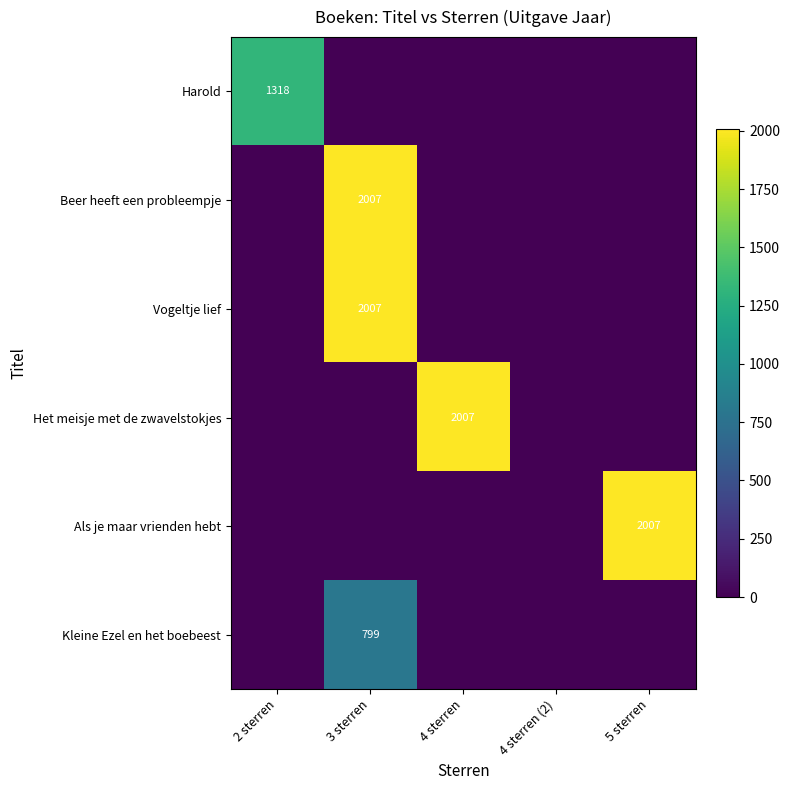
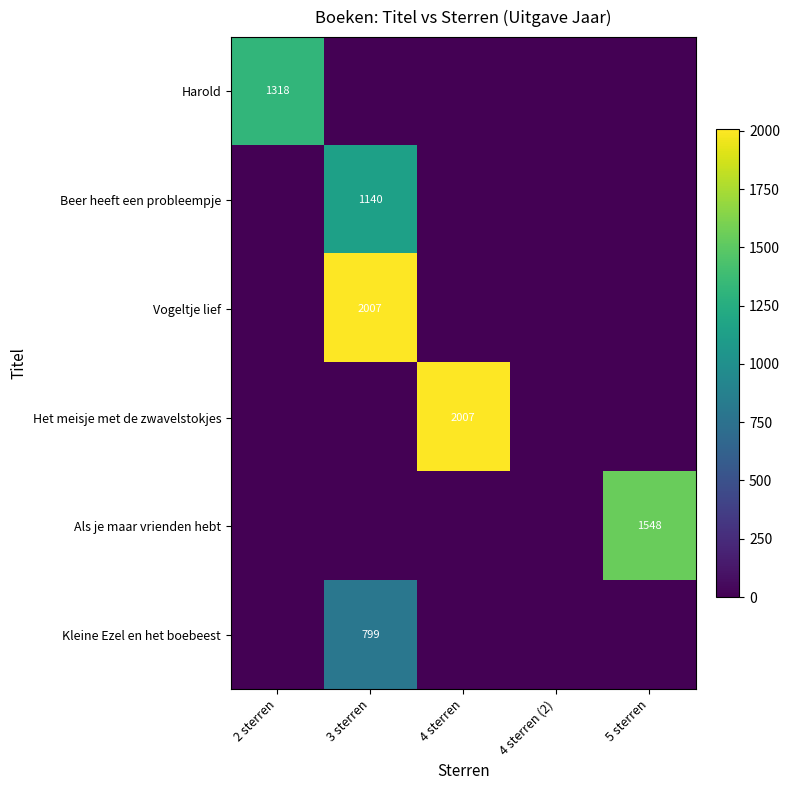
Beer heeft een probleempje, 3 sterren: 2007 -> 1140
Als je maar vrienden hebt, 5 sterren: 2007 -> 1548
